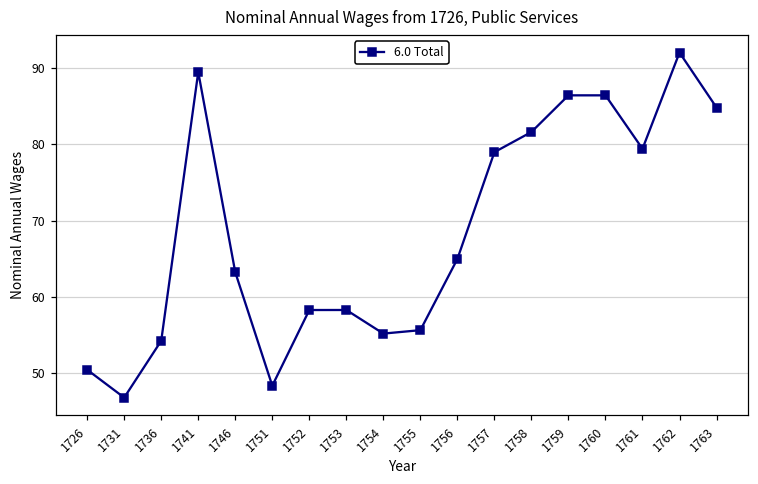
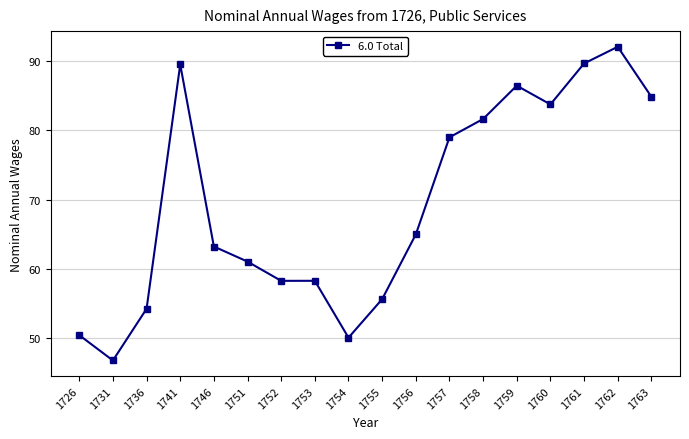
1751: 48 -> 61
1754: 55 -> 50
1760: 86 -> 84
1761: 79 -> 90
